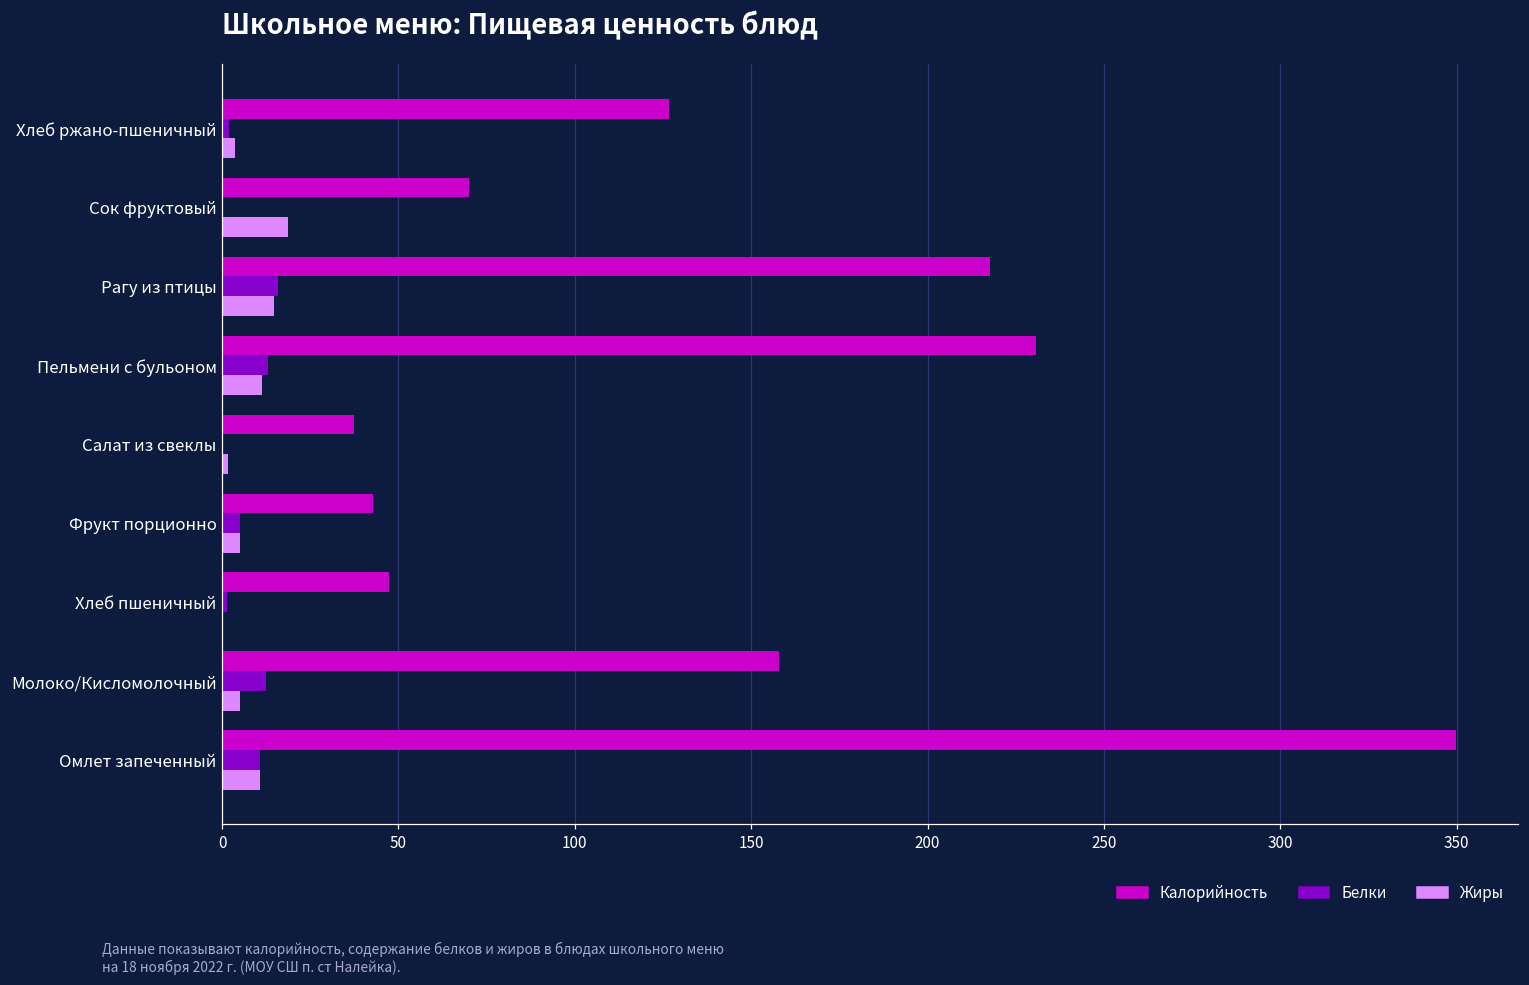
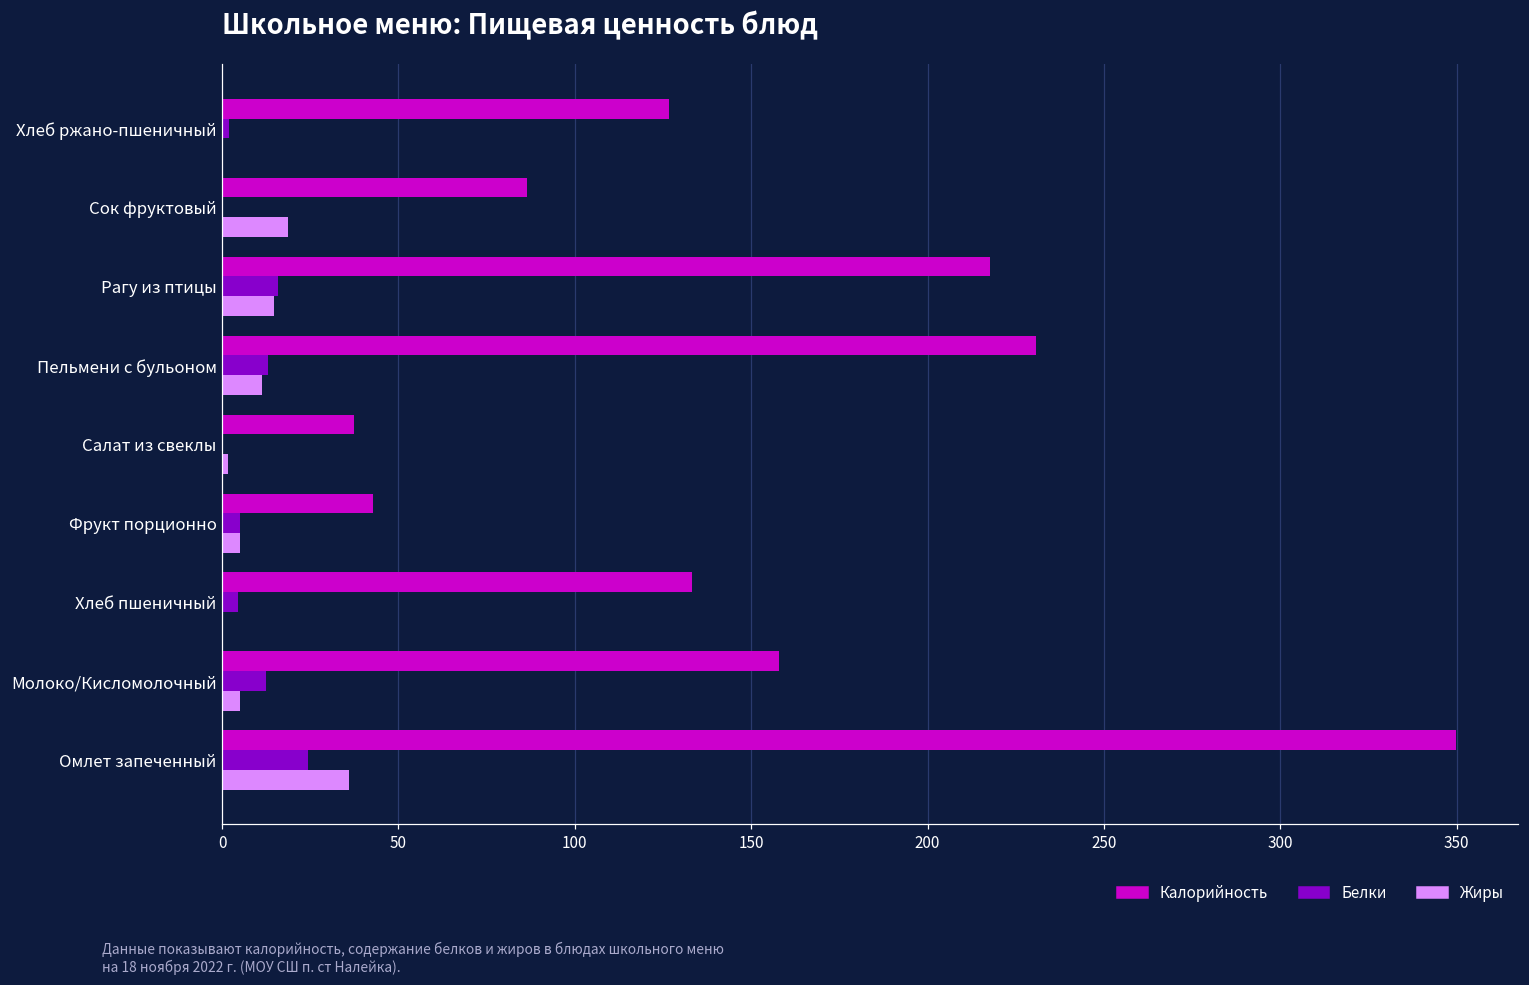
Жиры, Хлеб ржано-пшеничный: 4 -> 0
Калорийность, Сок фруктовый: 70 -> 86
Калорийность, Хлеб пшеничный: 47 -> 133
Белки, Хлеб пшеничный: 1 -> 5
Белки, Омлет запеченный: 11 -> 24
Жиры, Омлет запеченный: 11 -> 36
